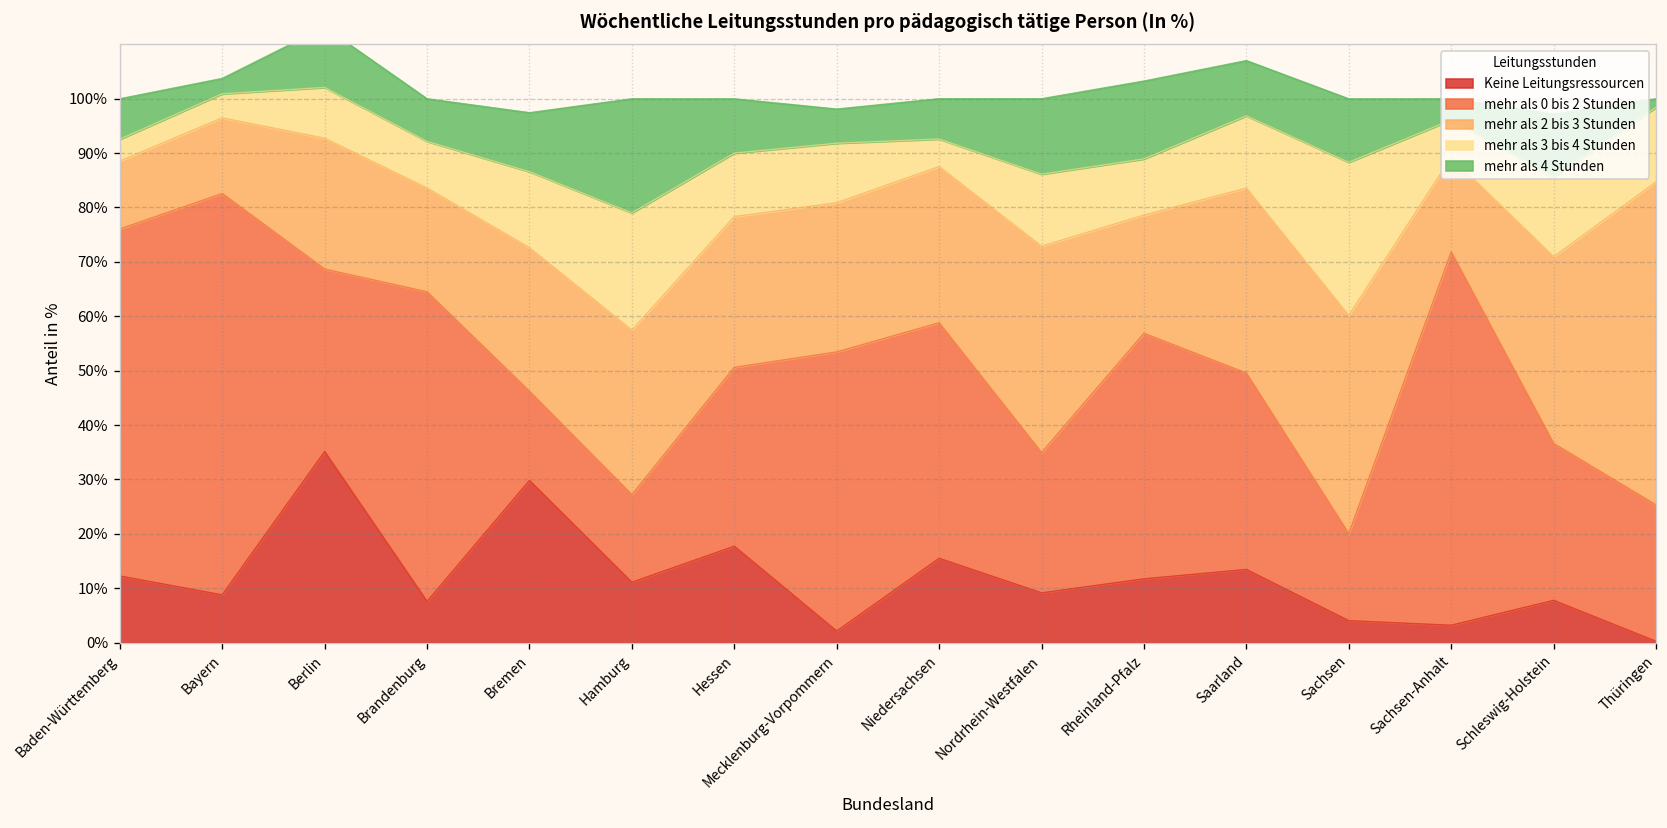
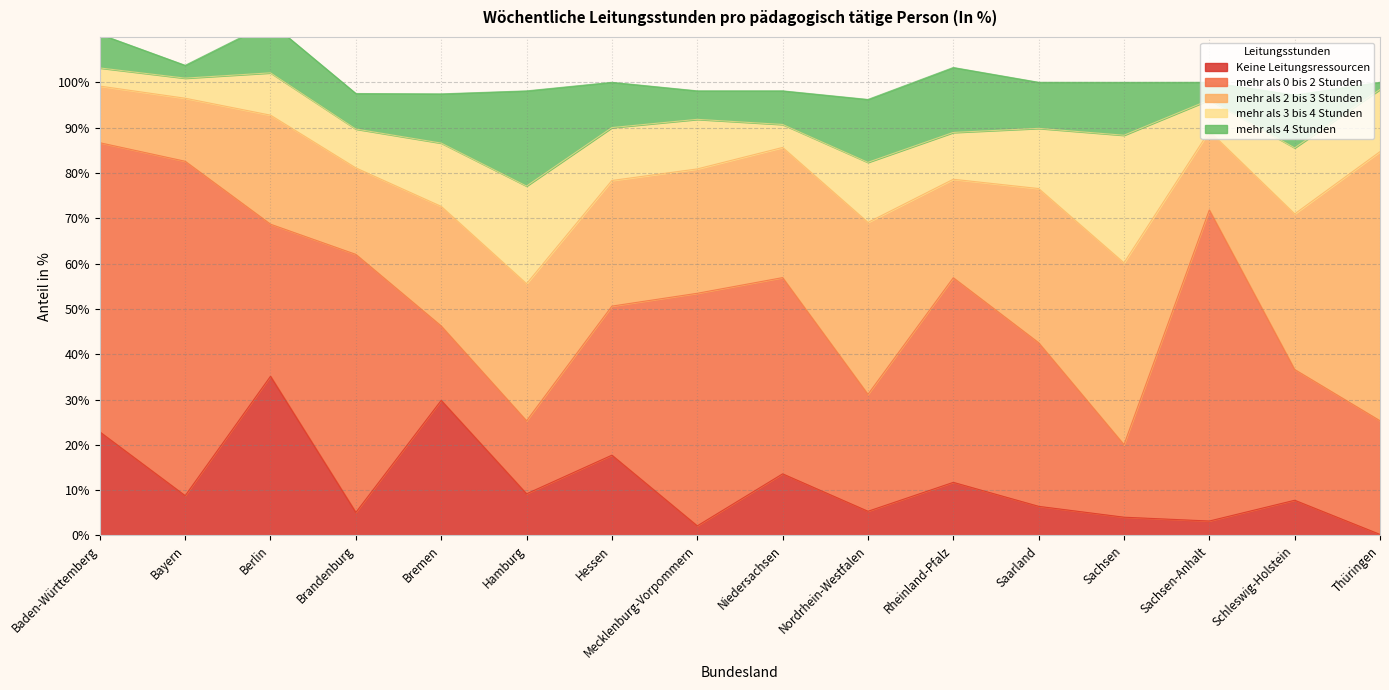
Keine Leitungsressourcen, Baden-Württemberg: 12% -> 23%
Keine Leitungsressourcen, Brandenburg: 8% -> 5%
Keine Leitungsressourcen, Hamburg: 11% -> 9%
Keine Leitungsressourcen, Niedersachsen: 16% -> 14%
Keine Leitungsressourcen, Nordrhein-Westfalen: 9% -> 5%
Keine Leitungsressourcen, Saarland: 13% -> 6%
